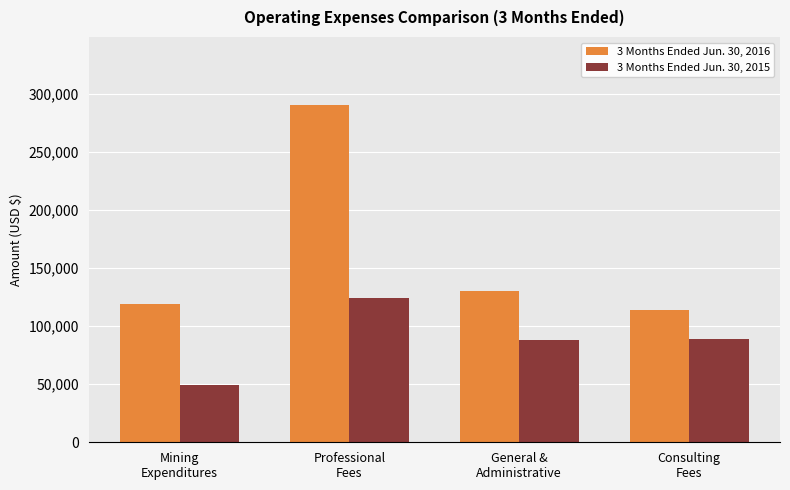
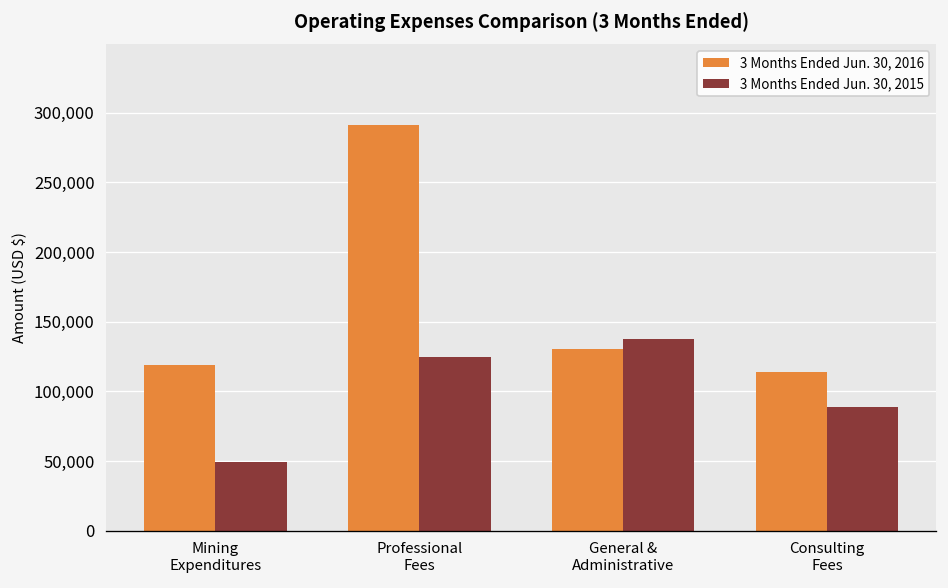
3 Months Ended Jun. 30, 2015, General & Administrative: 89,000 -> 138,000
